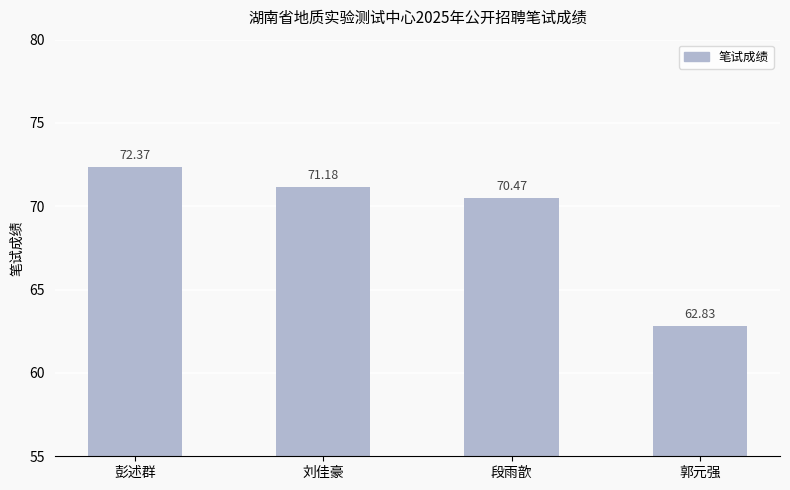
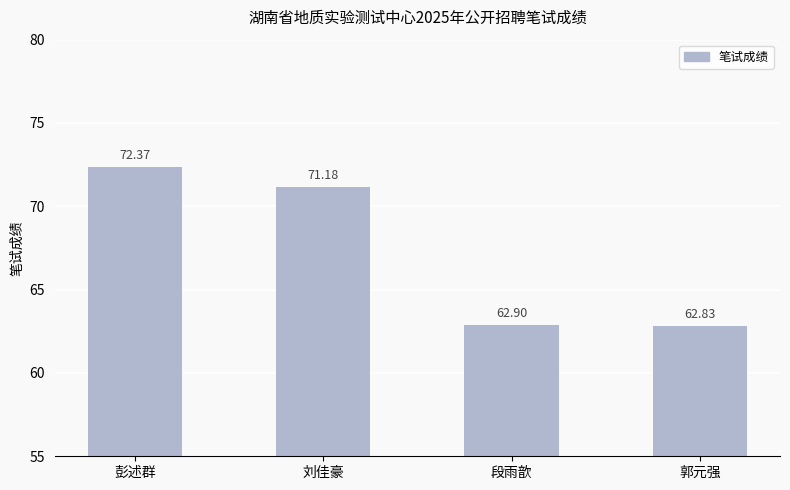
段雨歆: 70.47 -> 62.90
